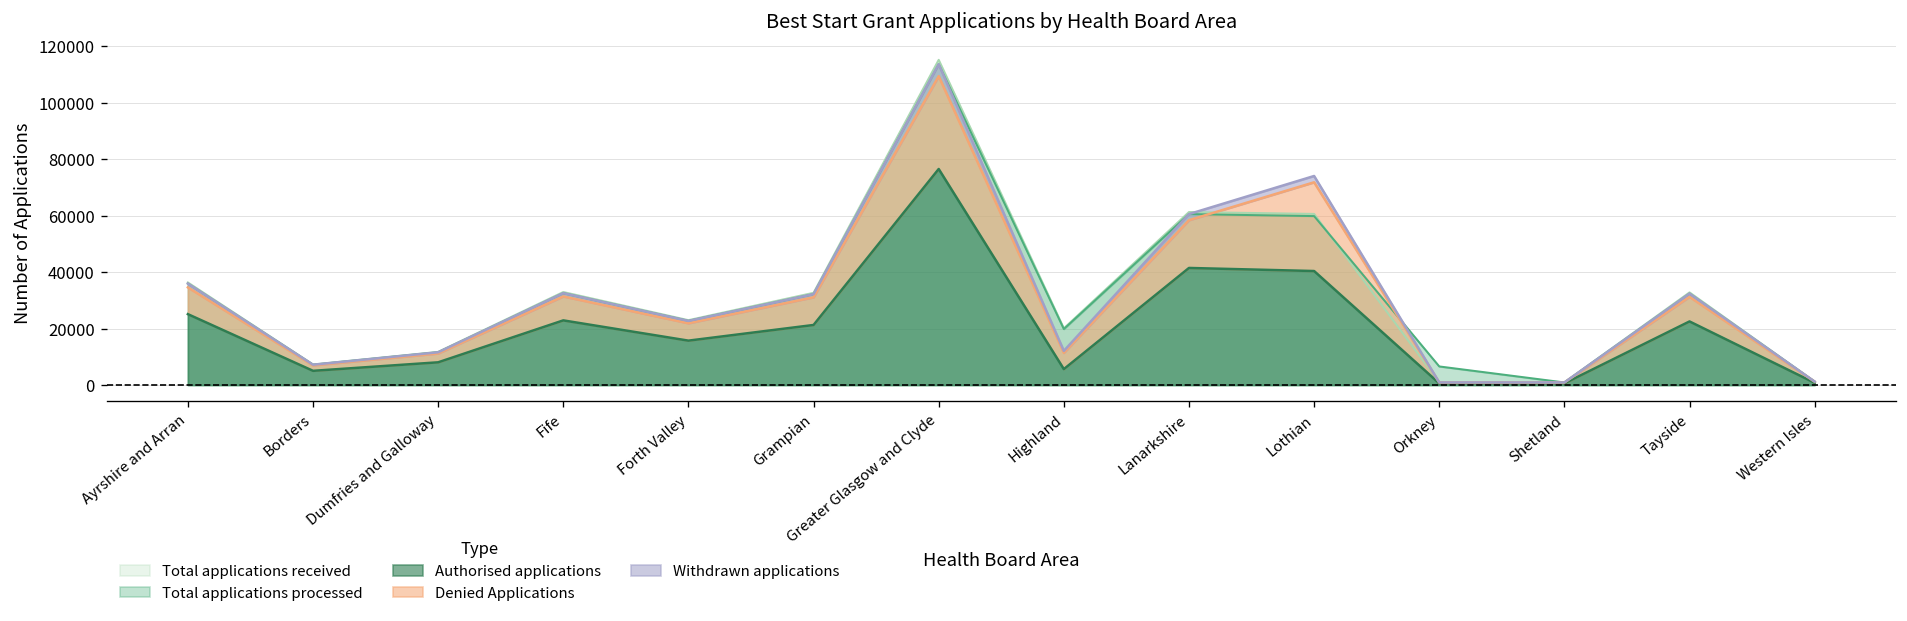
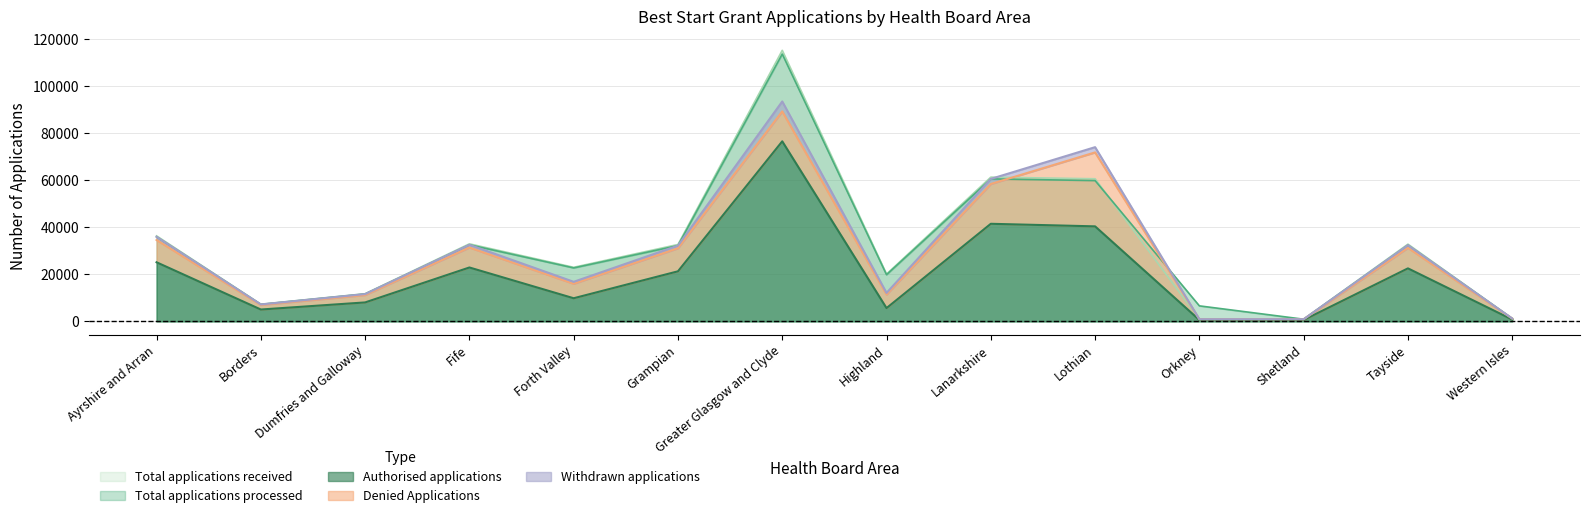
Authorised applications, Forth Valley: 16000 -> 10000
Denied Applications, Greater Glasgow and Clyde: 33000 -> 13000
